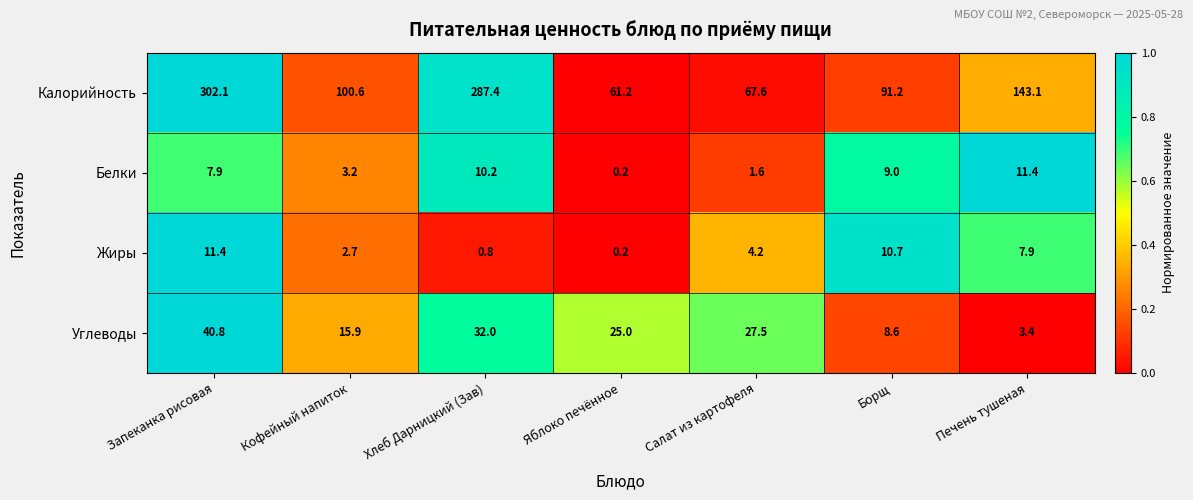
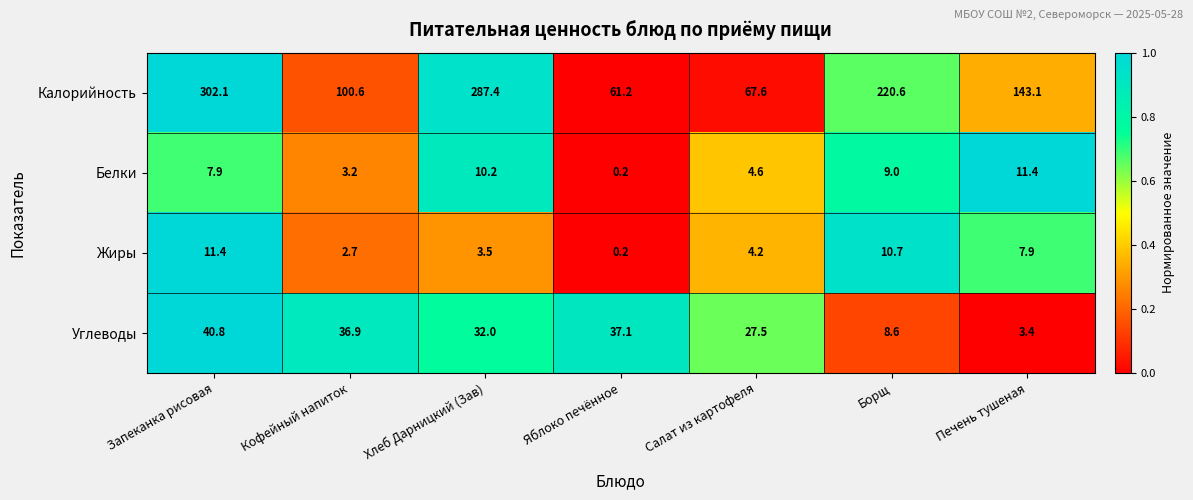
Калорийность, Борщ: 91.2 -> 220.6
Белки, Салат из картофеля: 1.6 -> 4.6
Жиры, Хлеб Дарницкий (Зав): 0.8 -> 3.5
Углеводы, Кофейный напиток: 15.9 -> 36.9
Углеводы, Яблоко печённое: 25.0 -> 37.1
